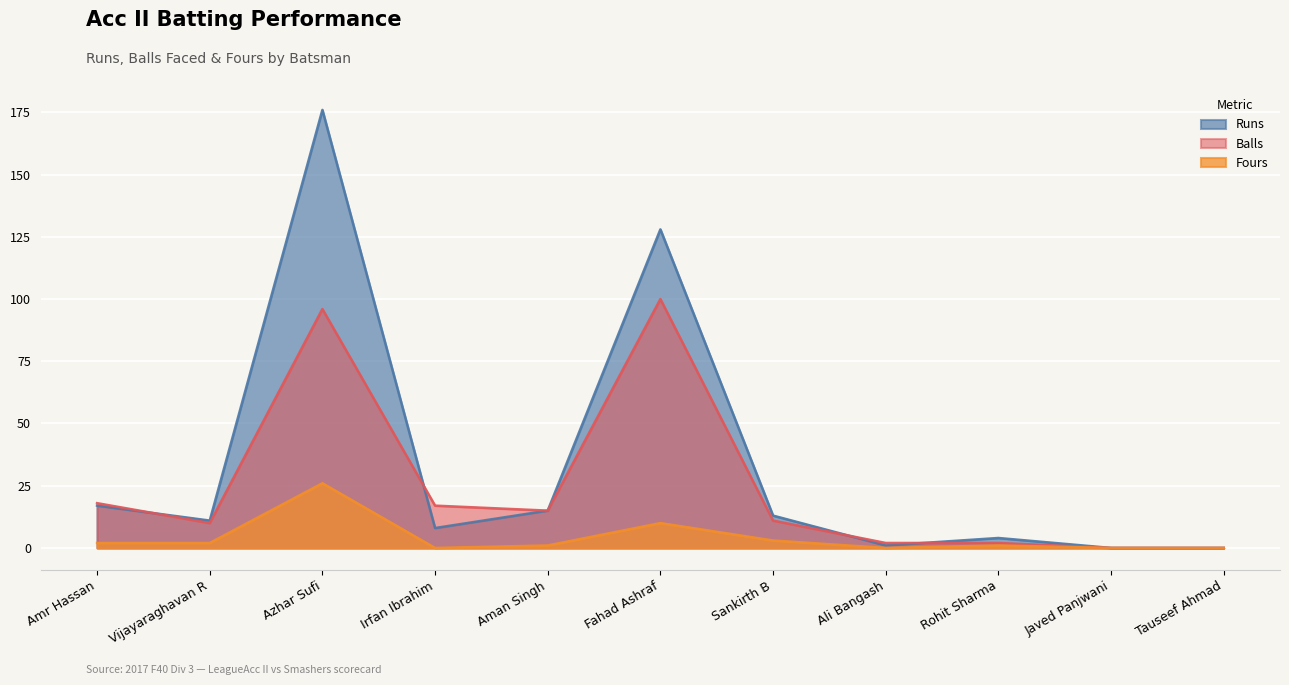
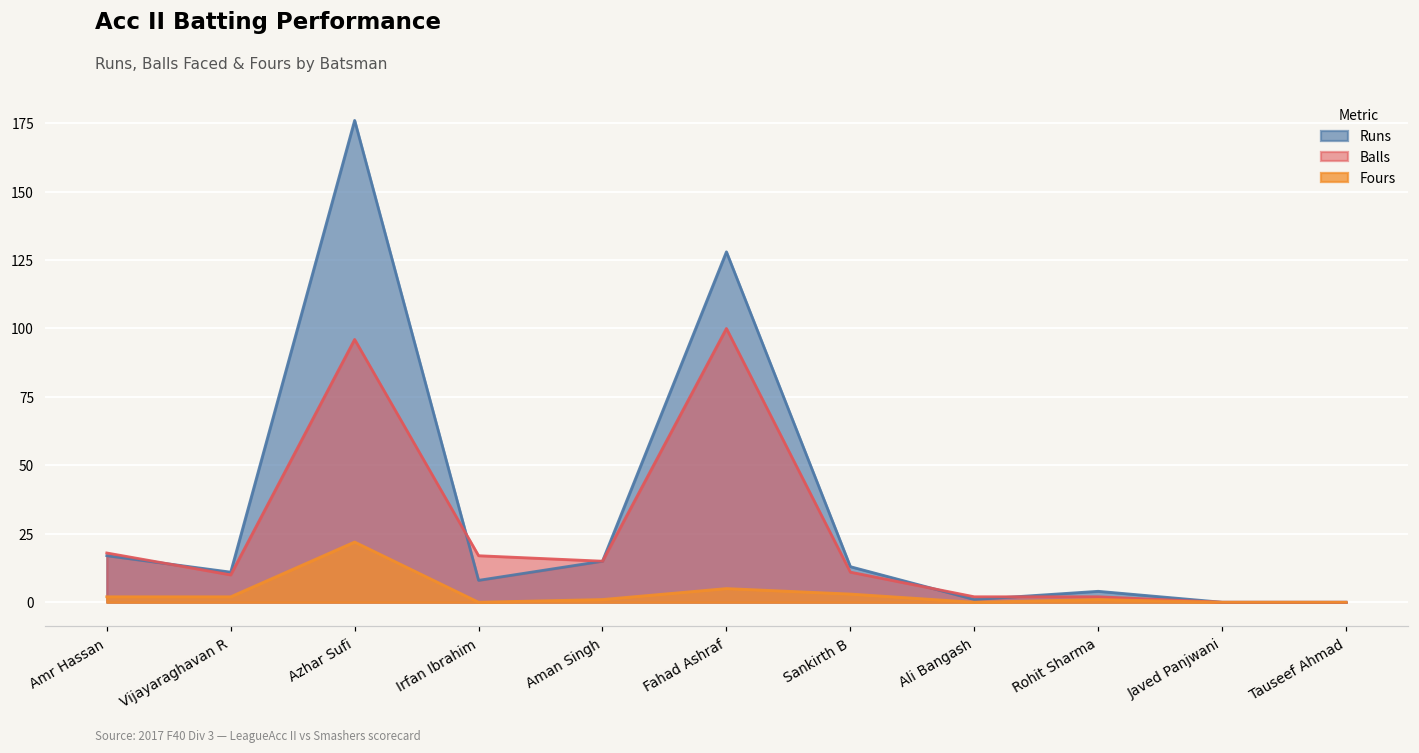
Fours, Azhar Sufi: 26 -> 22
Fours, Fahad Ashraf: 10 -> 5
